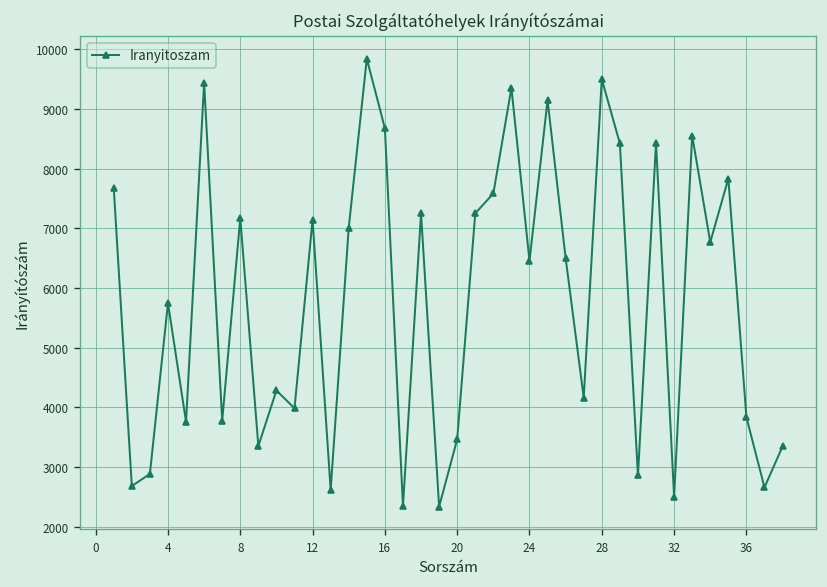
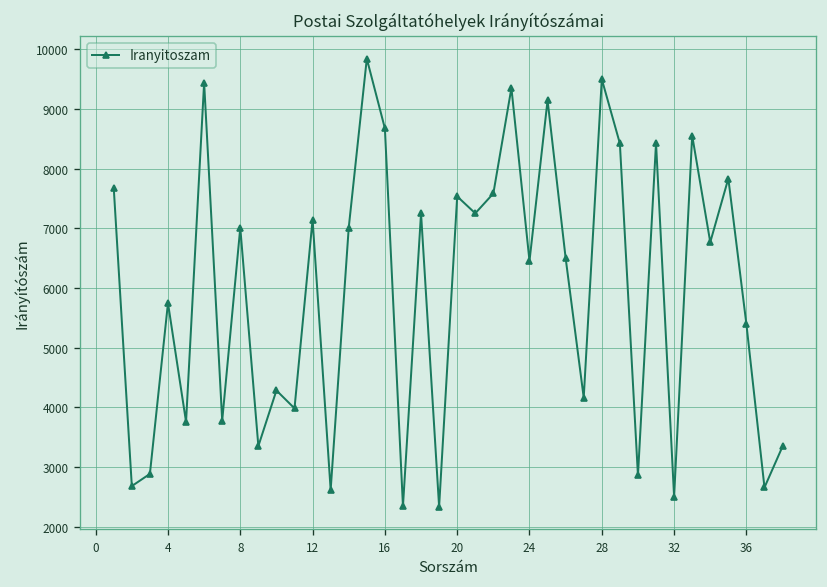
8: 7200 -> 7000
20: 3500 -> 7500
36: 3800 -> 5400
